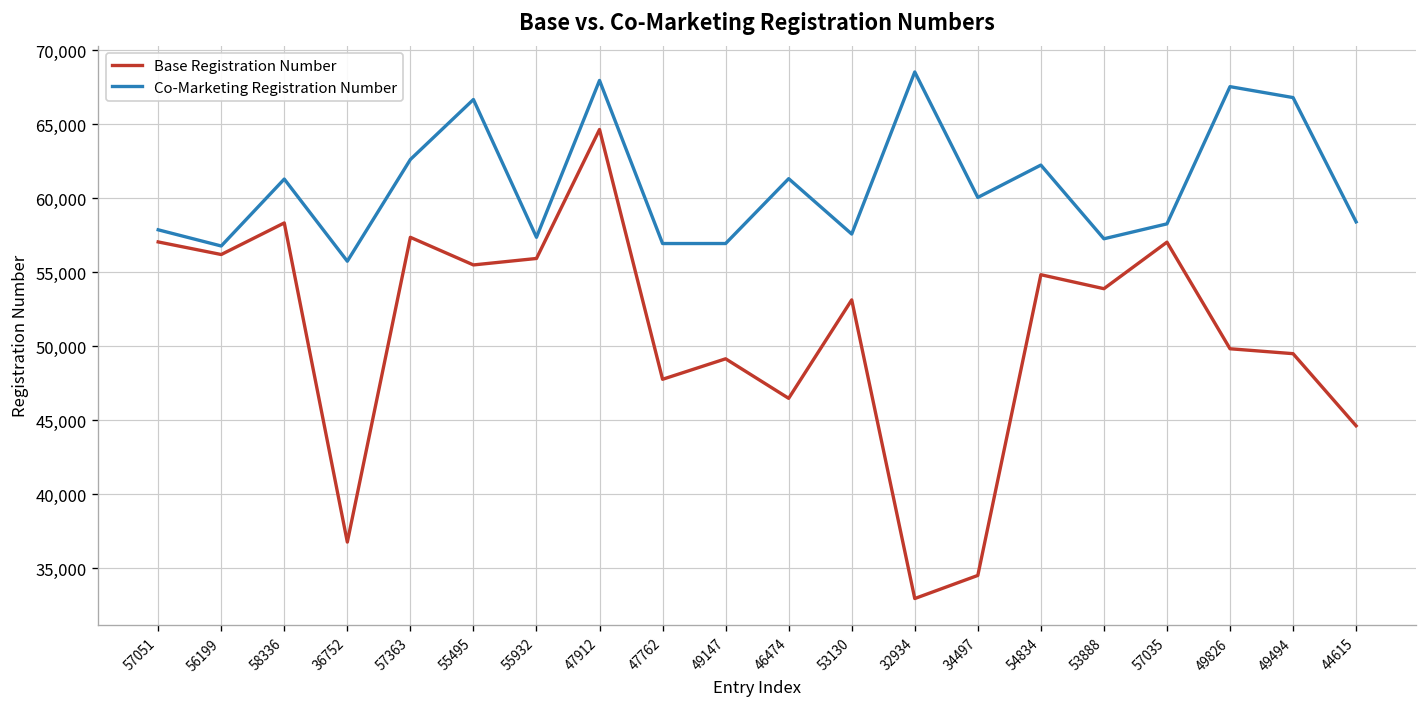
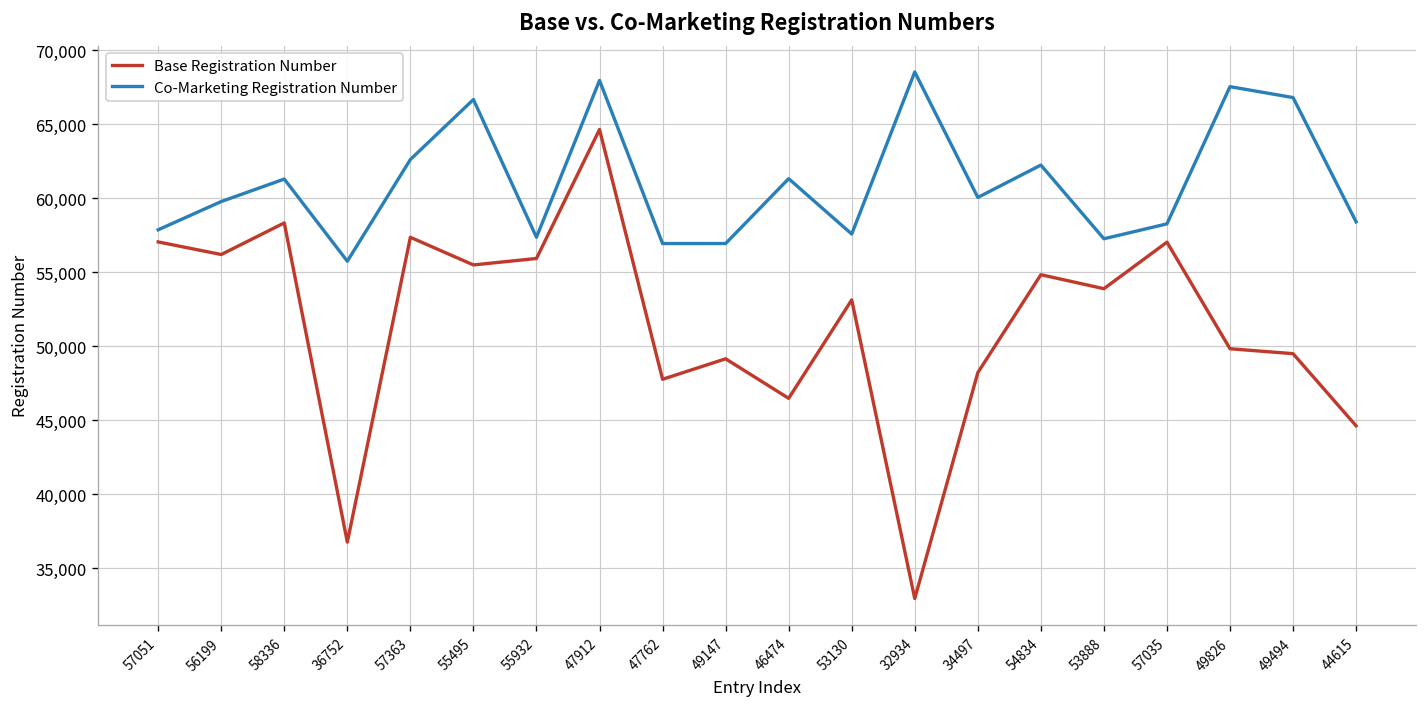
Co-Marketing Registration Number, 56199: 56,800 -> 59,800
Base Registration Number, 34497: 34,500 -> 48,200
